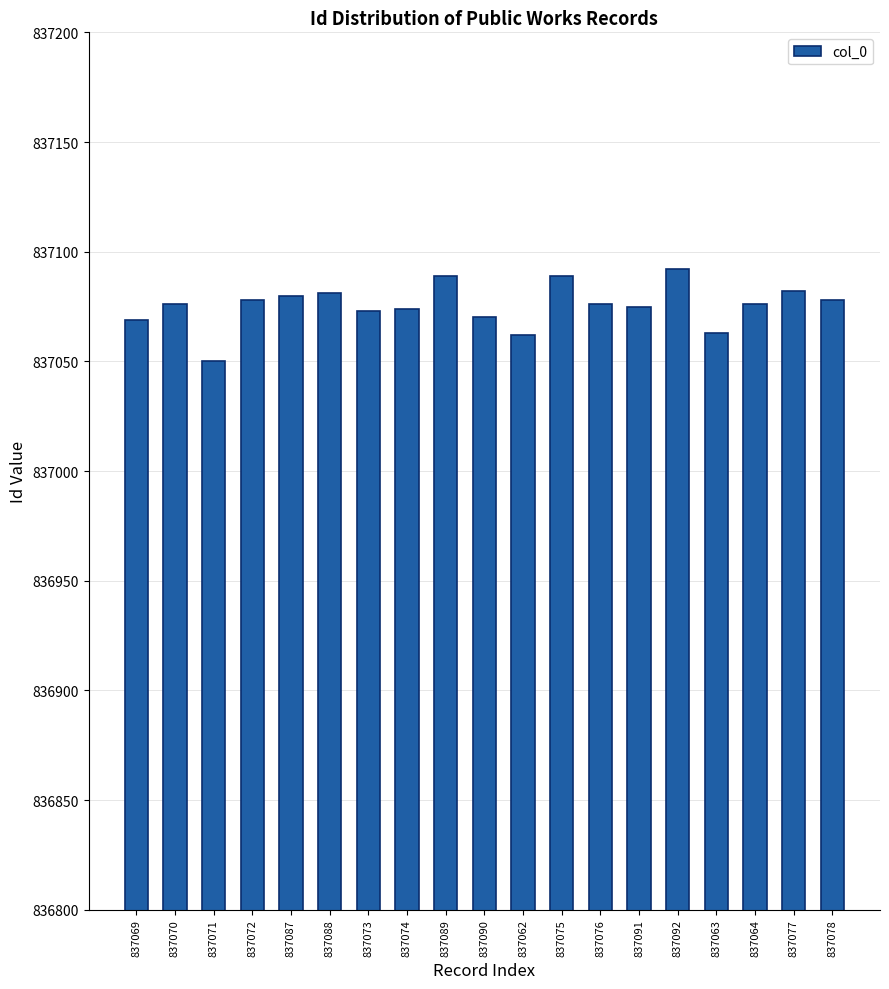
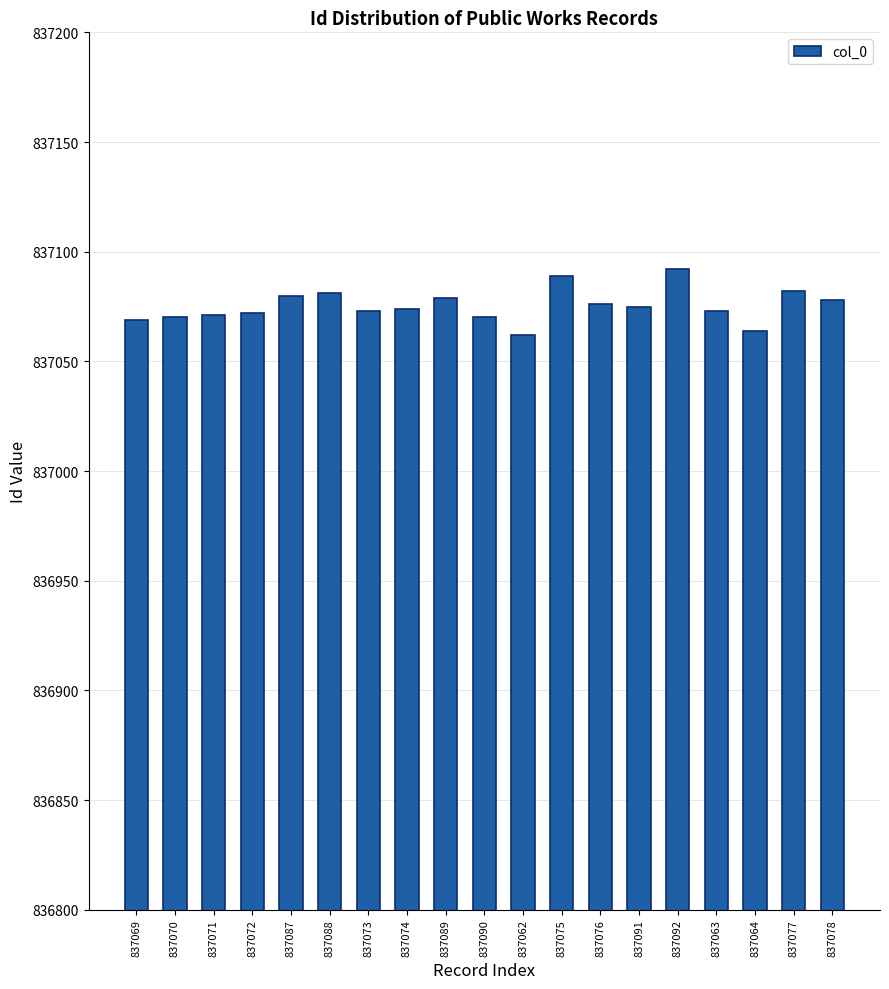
837070: 837076 -> 837070
837071: 837050 -> 837071
837072: 837078 -> 837072
837089: 837089 -> 837079
837063: 837063 -> 837073
837064: 837076 -> 837064
